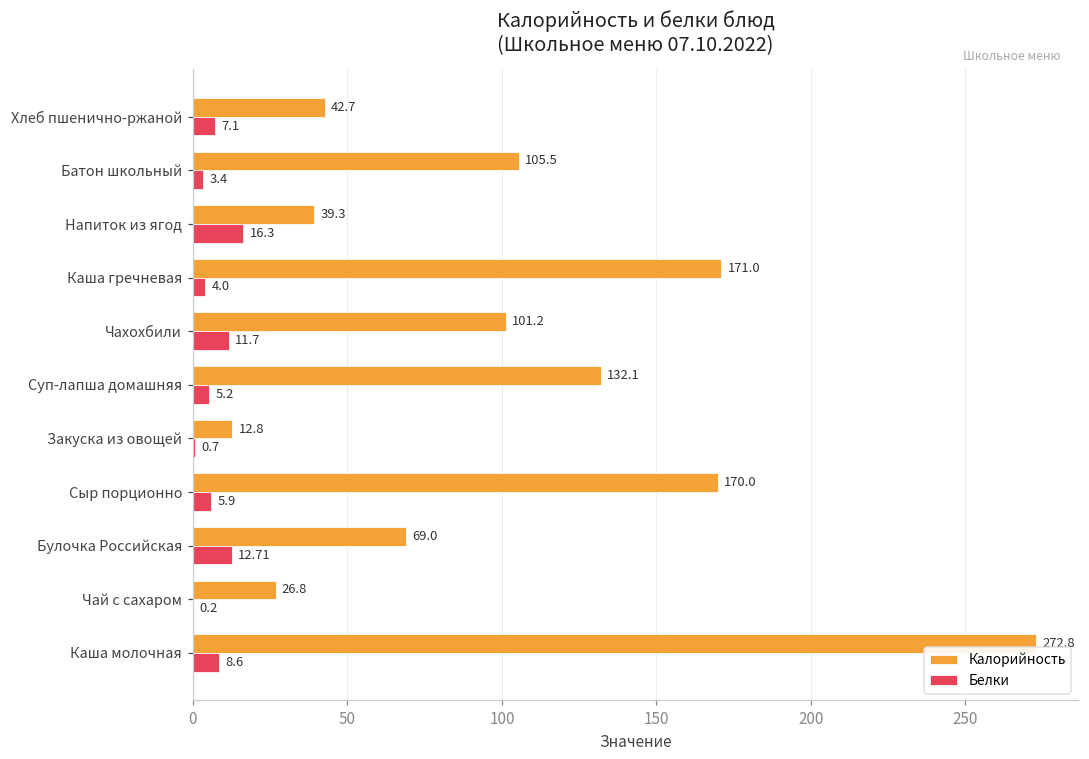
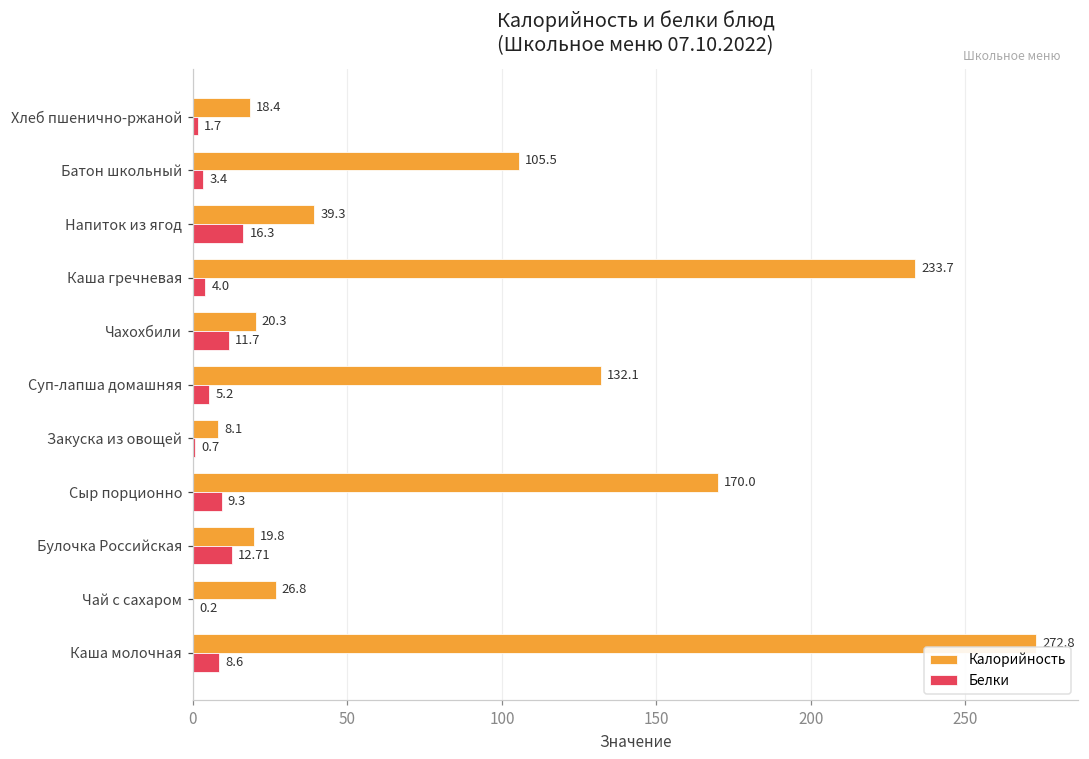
Калорийность, Хлеб пшенично-ржаной: 42.7 -> 18.4
Белки, Хлеб пшенично-ржаной: 7.1 -> 1.7
Калорийность, Каша гречневая: 171.0 -> 233.7
Калорийность, Чахохбили: 101.2 -> 20.3
Калорийность, Закуска из овощей: 12.8 -> 8.1
Белки, Сыр порционно: 5.9 -> 9.3
Калорийность, Булочка Российская: 69.0 -> 19.8
